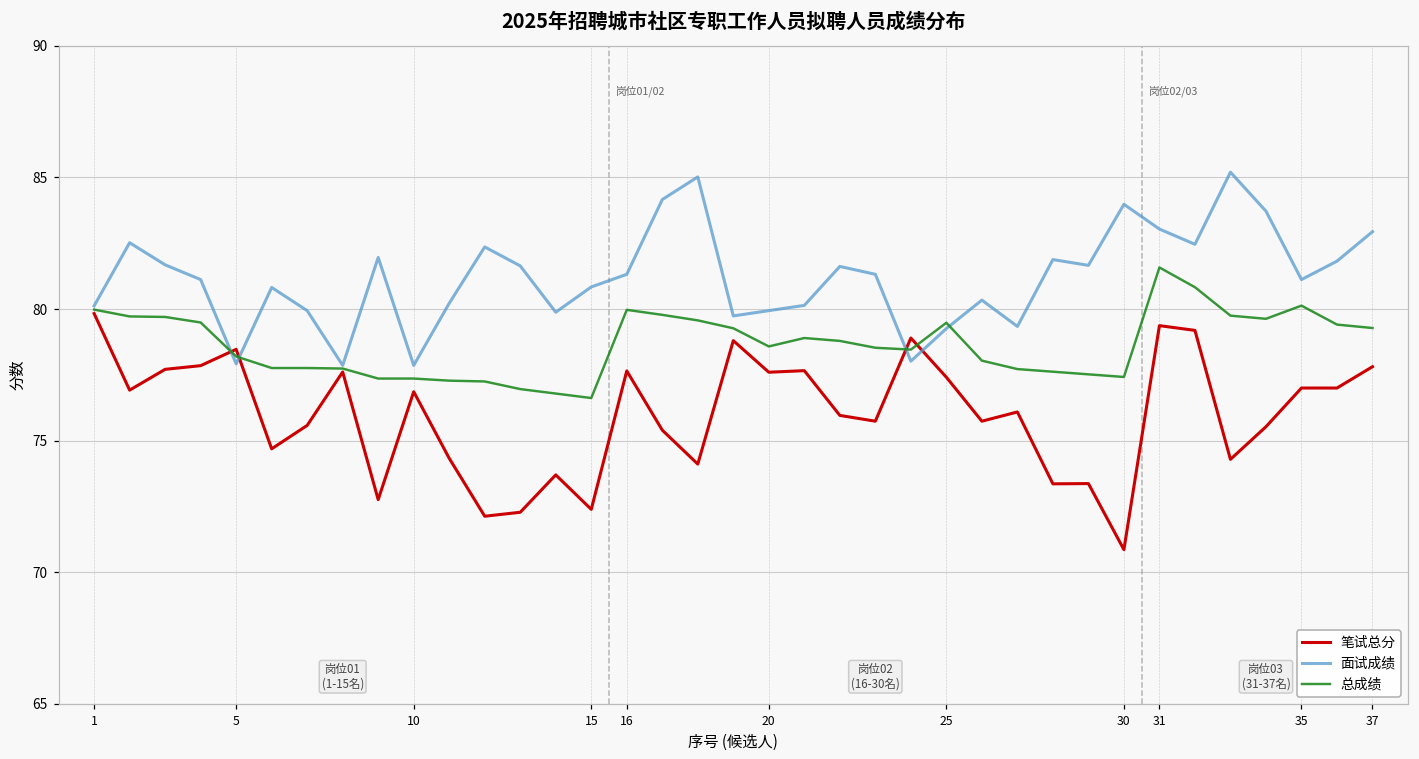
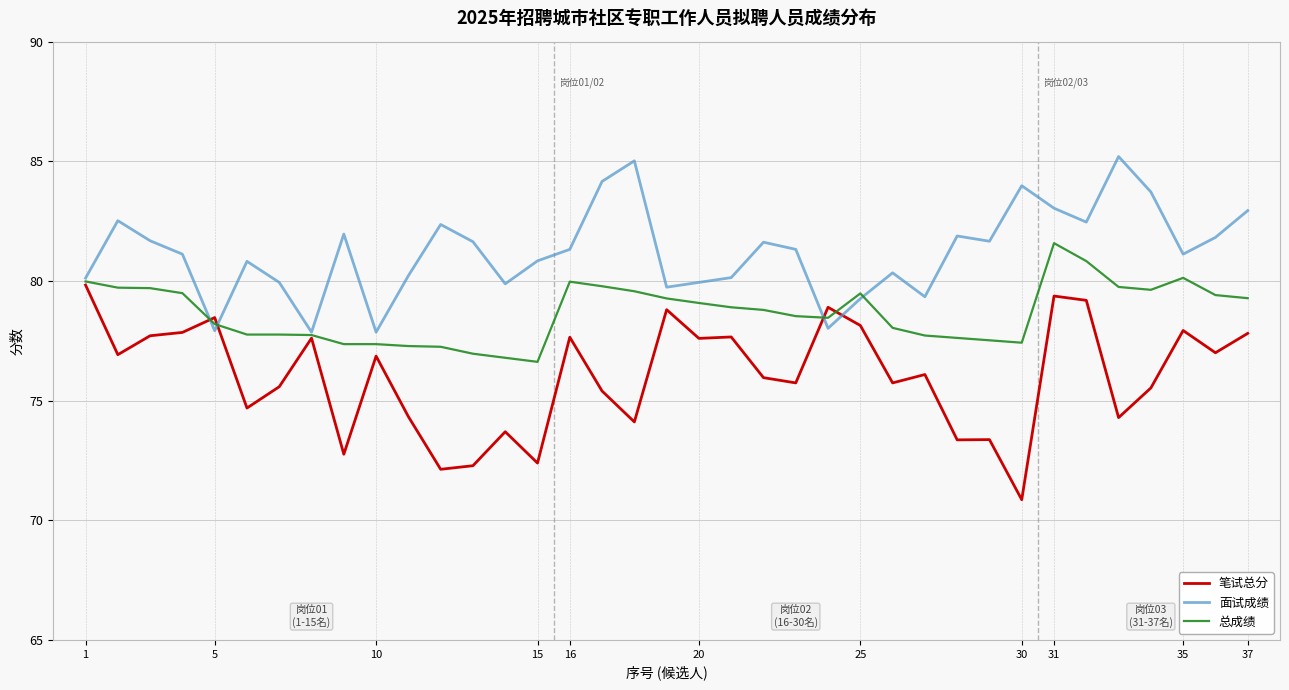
总成绩, 20: 78.6 -> 79.1
笔试总分, 25: 77.4 -> 78.1
笔试总分, 35: 77.0 -> 77.9
